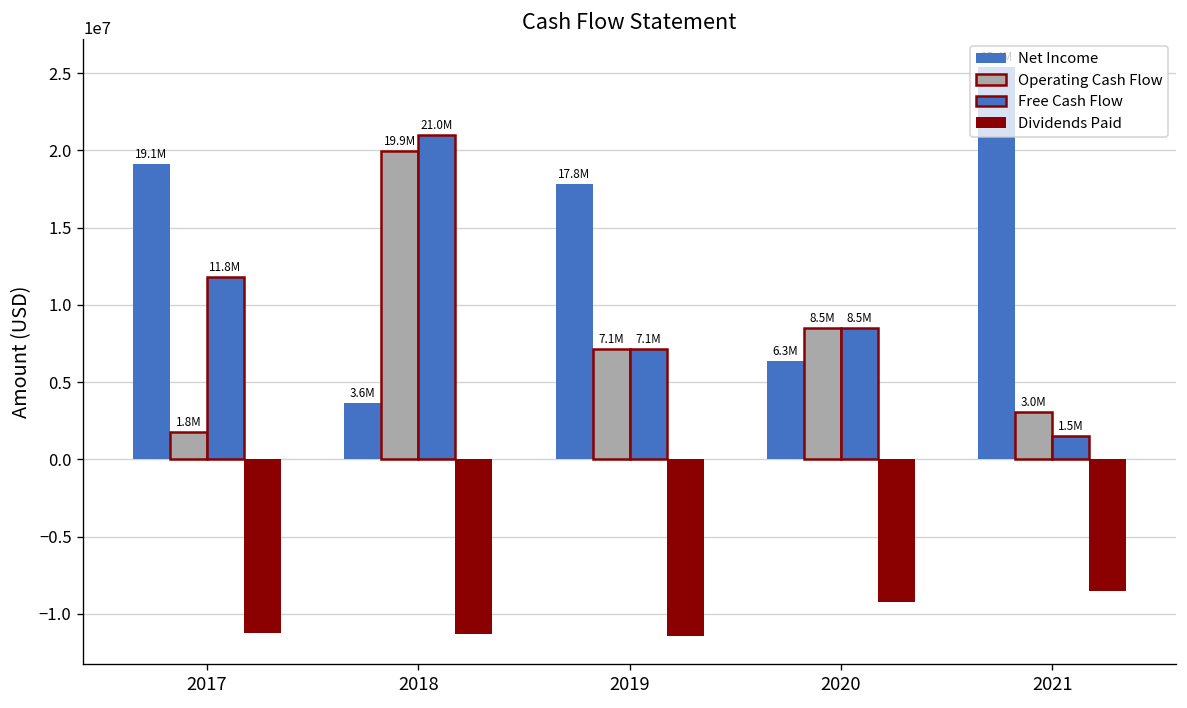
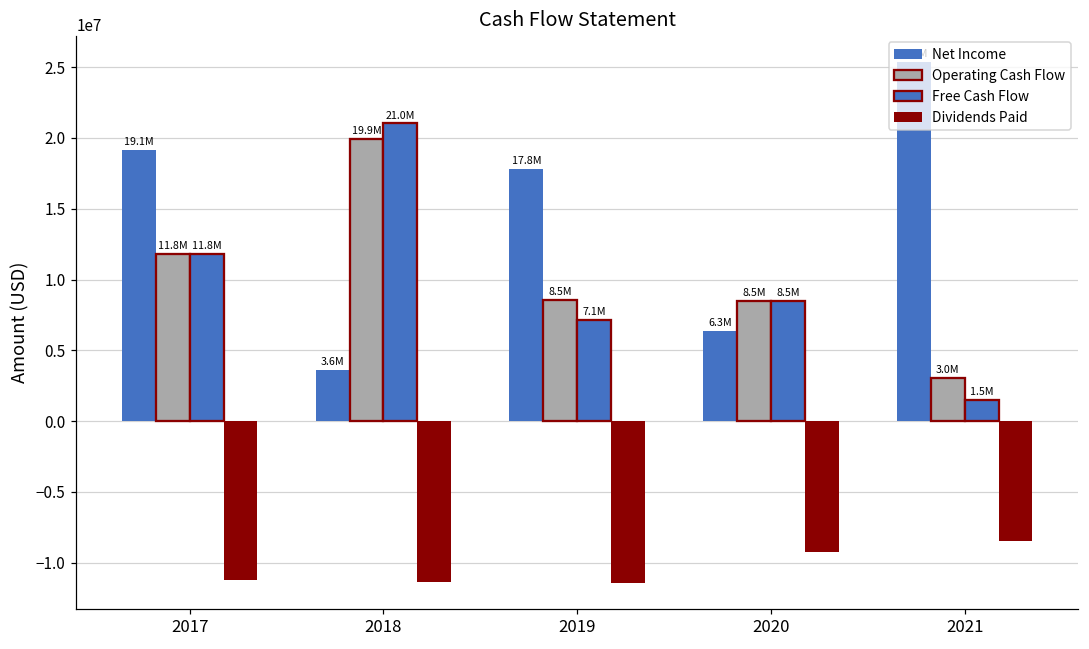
Operating Cash Flow, 2017: 1.8M -> 11.8M
Operating Cash Flow, 2019: 7.1M -> 8.5M
